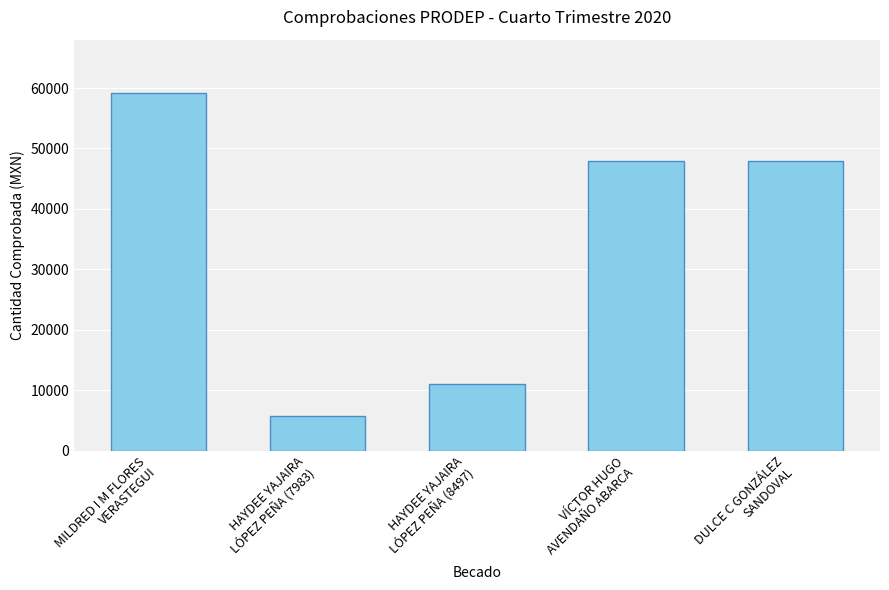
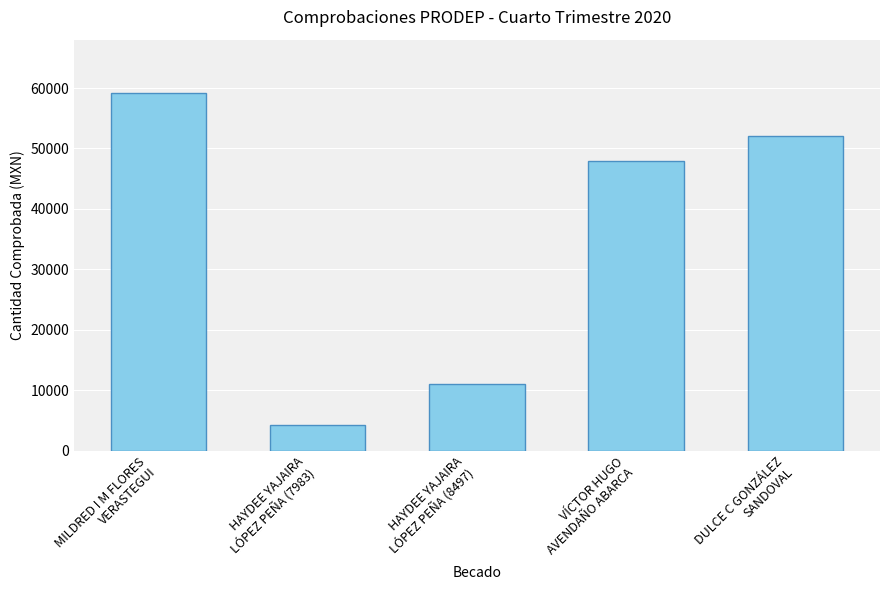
HAYDEE YAJAIRA LÓPEZ PEÑA (7983): 6000 -> 4000
DULCE C GONZÁLEZ SANDOVAL: 48000 -> 52000
